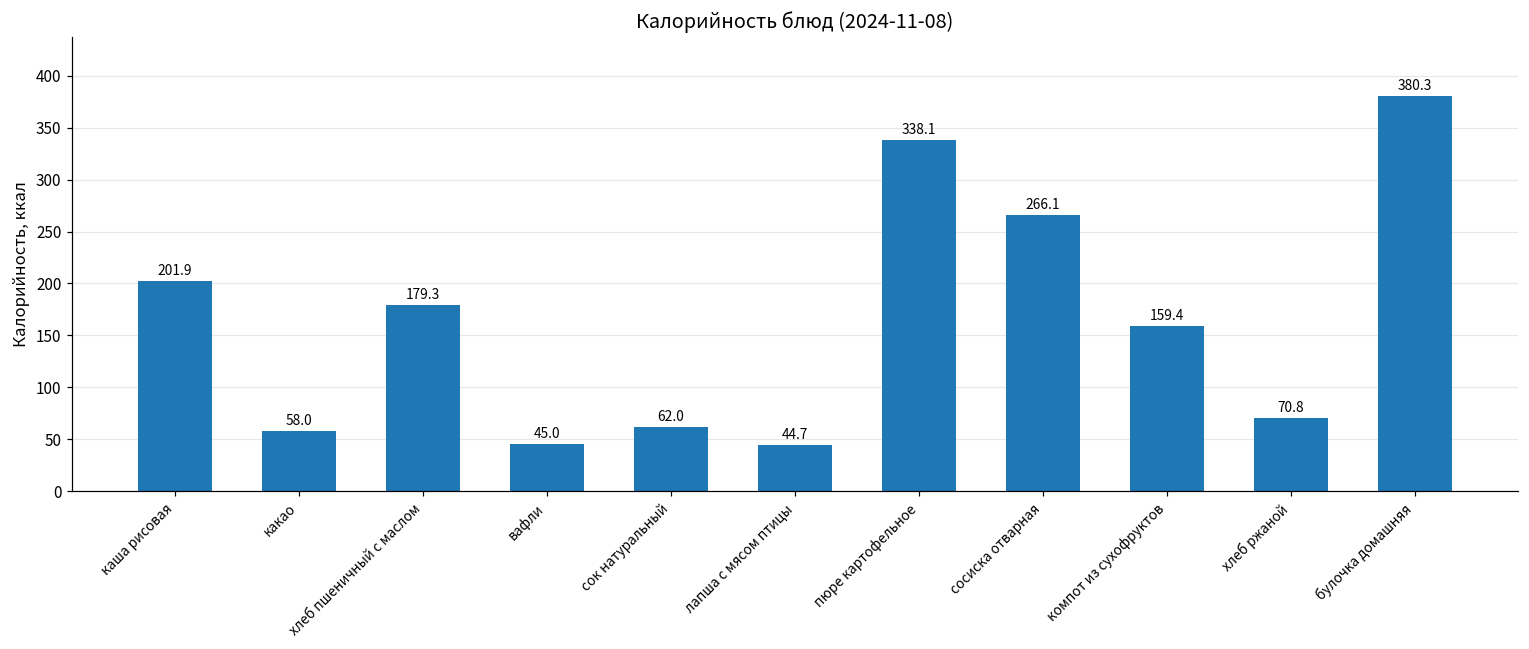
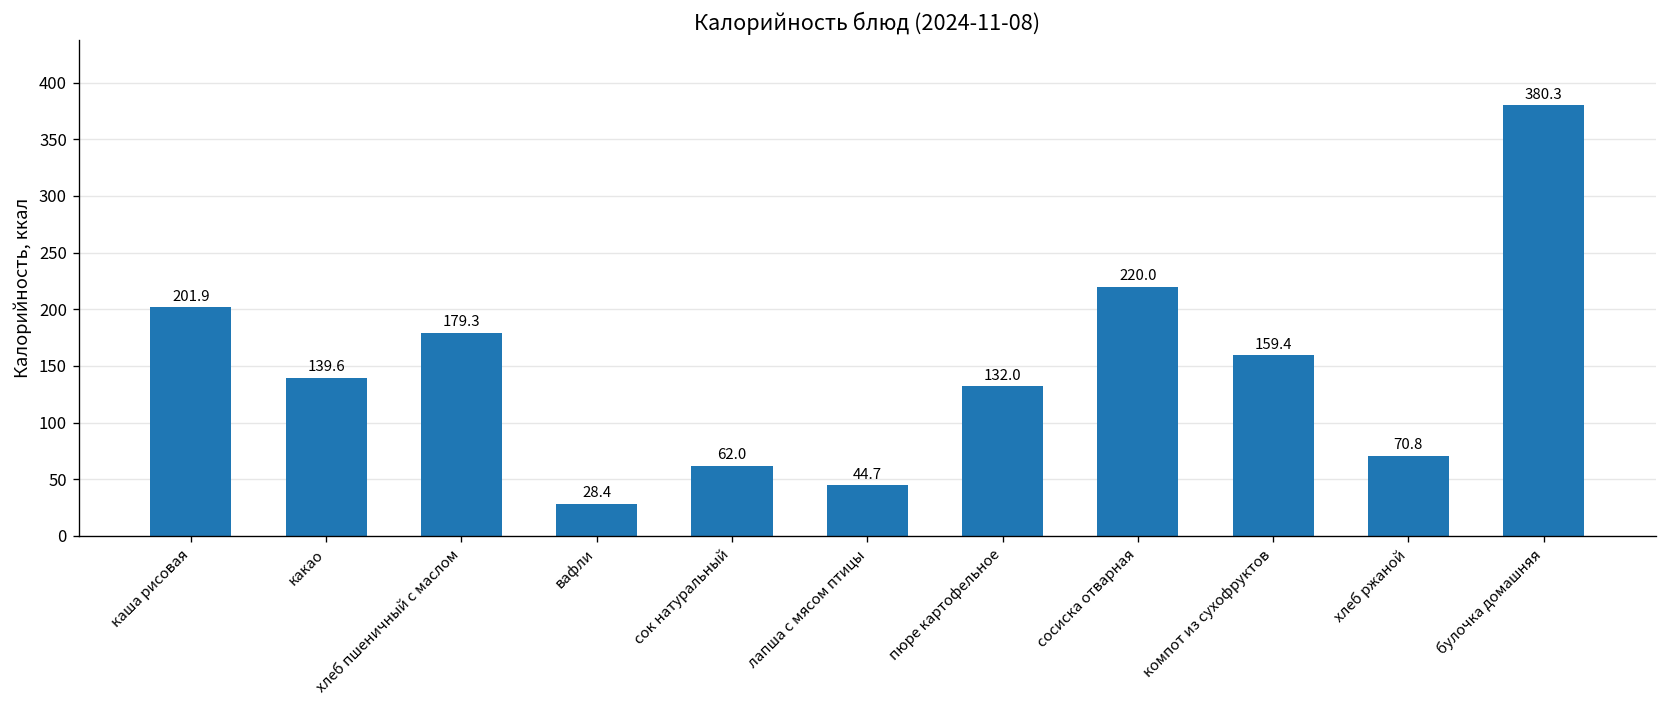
какао: 58.0 -> 139.6
вафли: 45.0 -> 28.4
пюре картофельное: 338.1 -> 132.0
сосиска отварная: 266.1 -> 220.0
